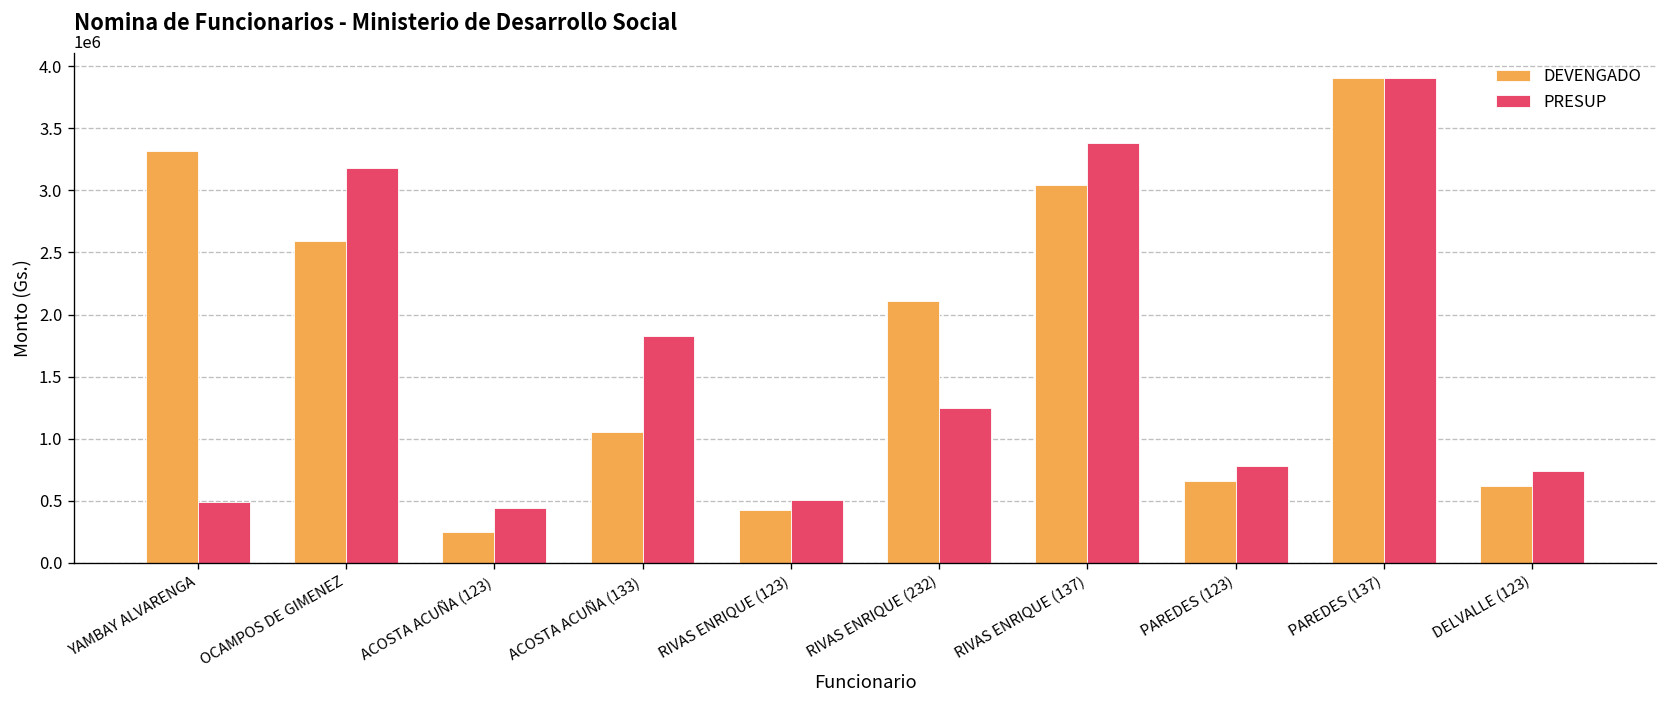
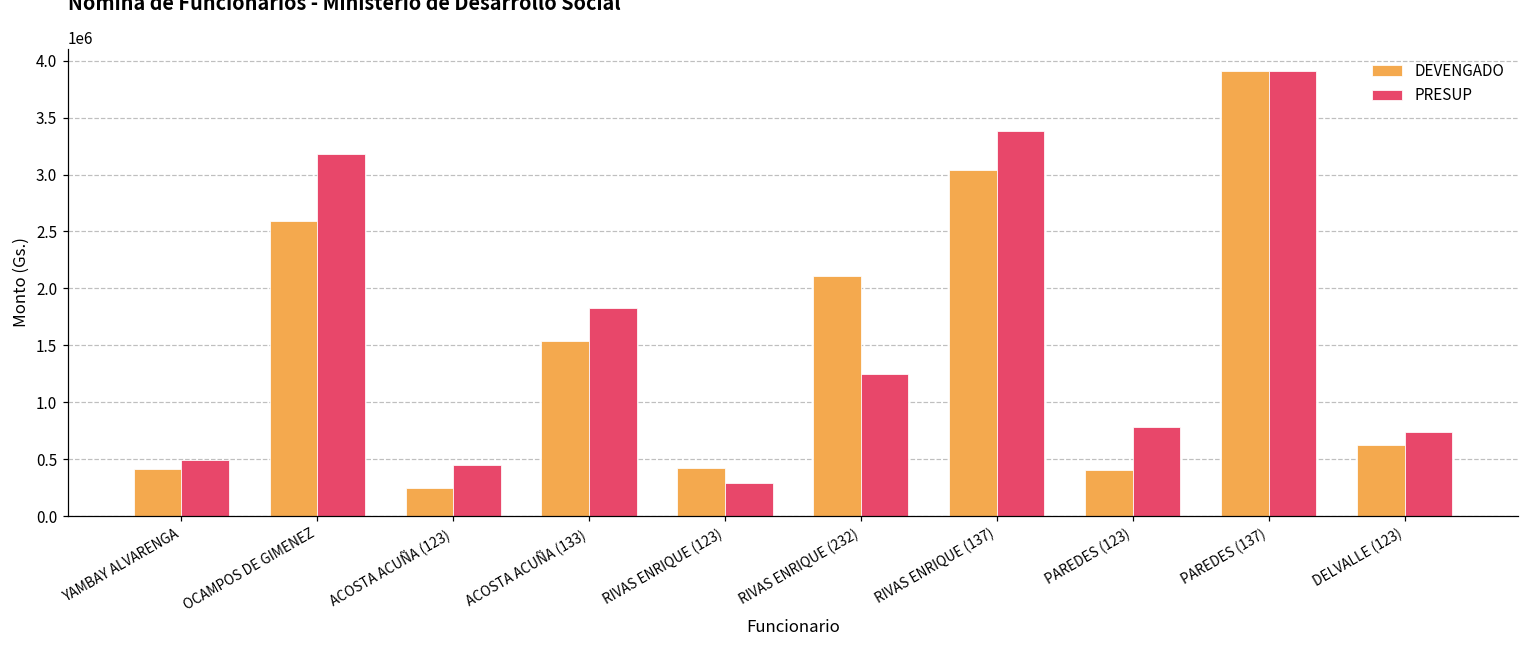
DEVENGADO, YAMBAY ALVARENGA: 3320000 -> 410000
DEVENGADO, ACOSTA ACUÑA (133): 1050000 -> 1530000
PRESUP, RIVAS ENRIQUE (123): 510000 -> 290000
DEVENGADO, PAREDES (123): 660000 -> 400000
